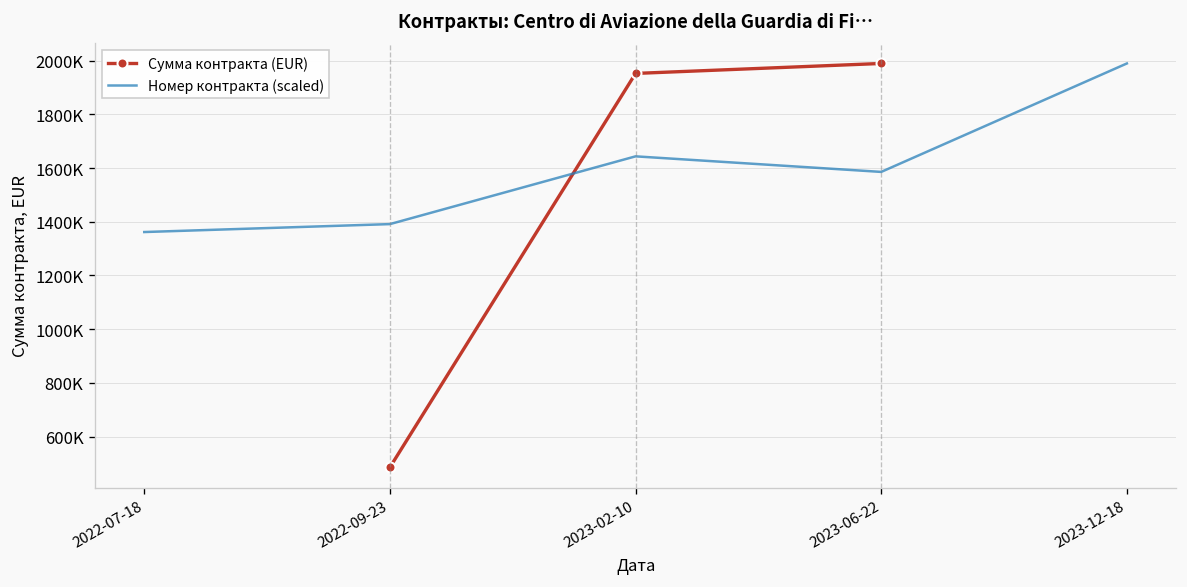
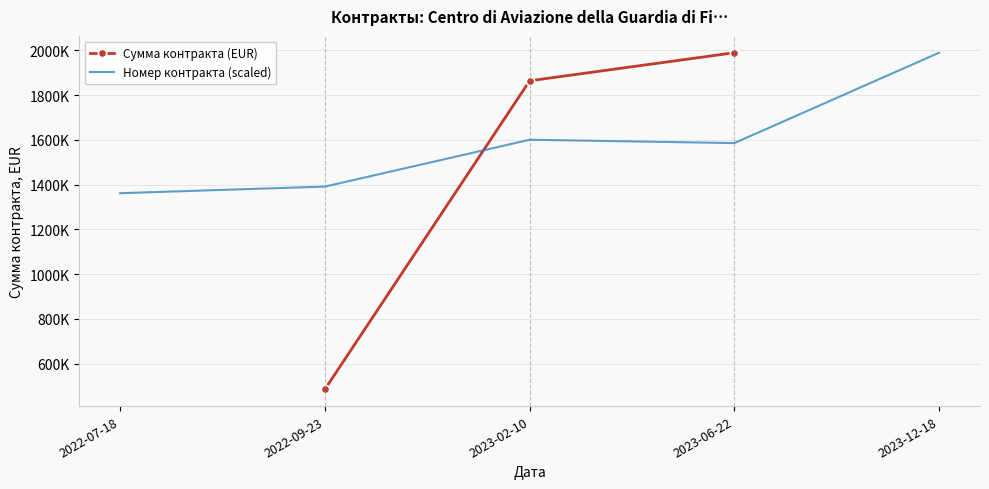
Сумма контракта (EUR), 2023-02-10: 1950000 -> 1860000
Номер контракта (scaled), 2023-02-10: 1640000 -> 1600000
